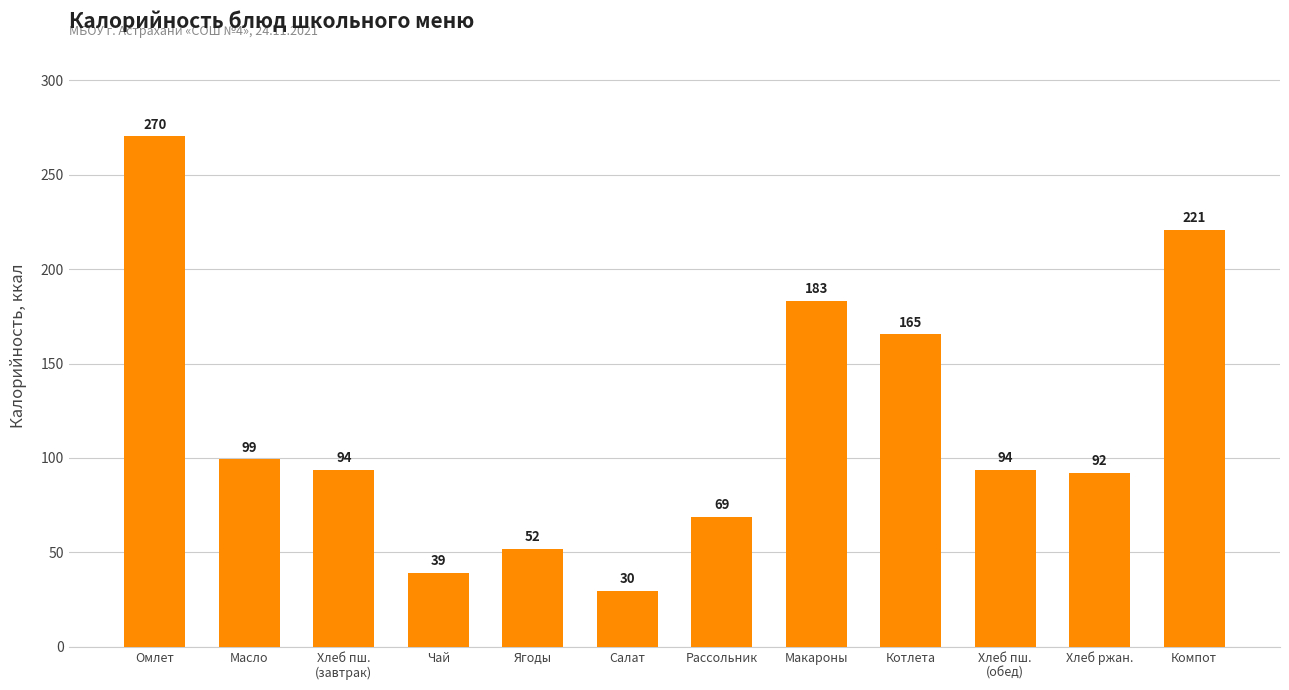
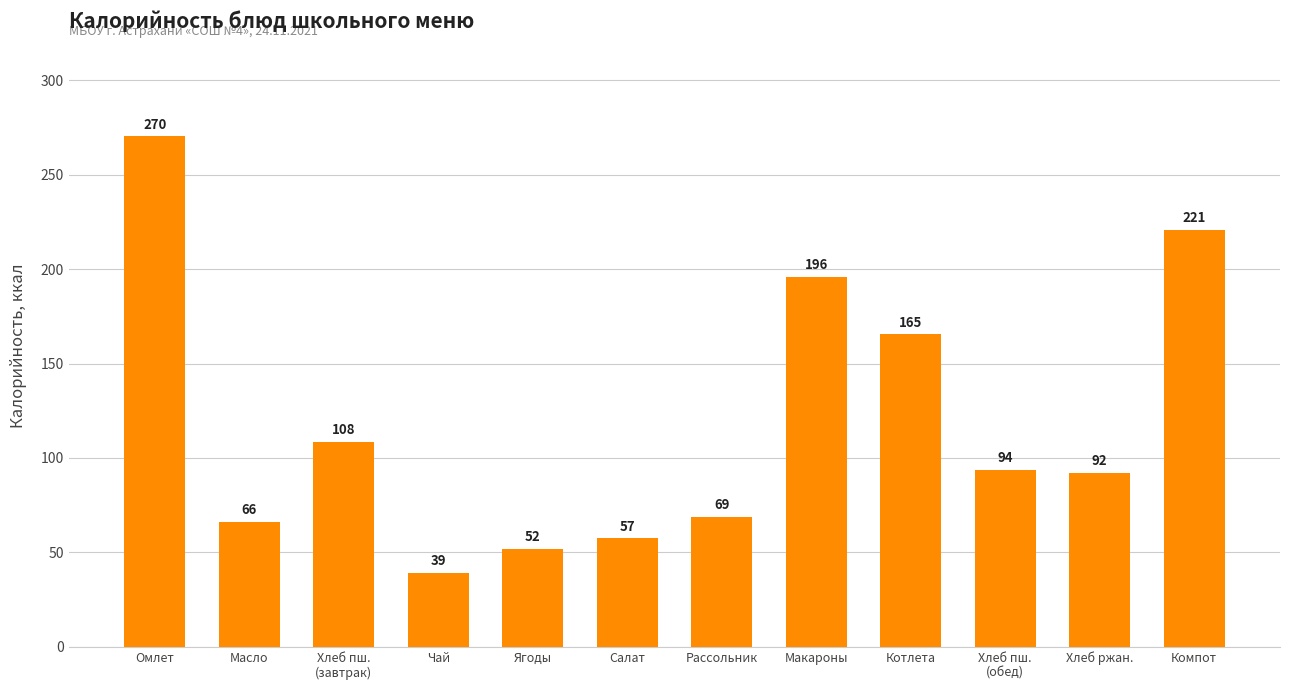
Масло: 99 -> 66
Хлеб пш. (завтрак): 94 -> 108
Салат: 30 -> 57
Макароны: 183 -> 196
